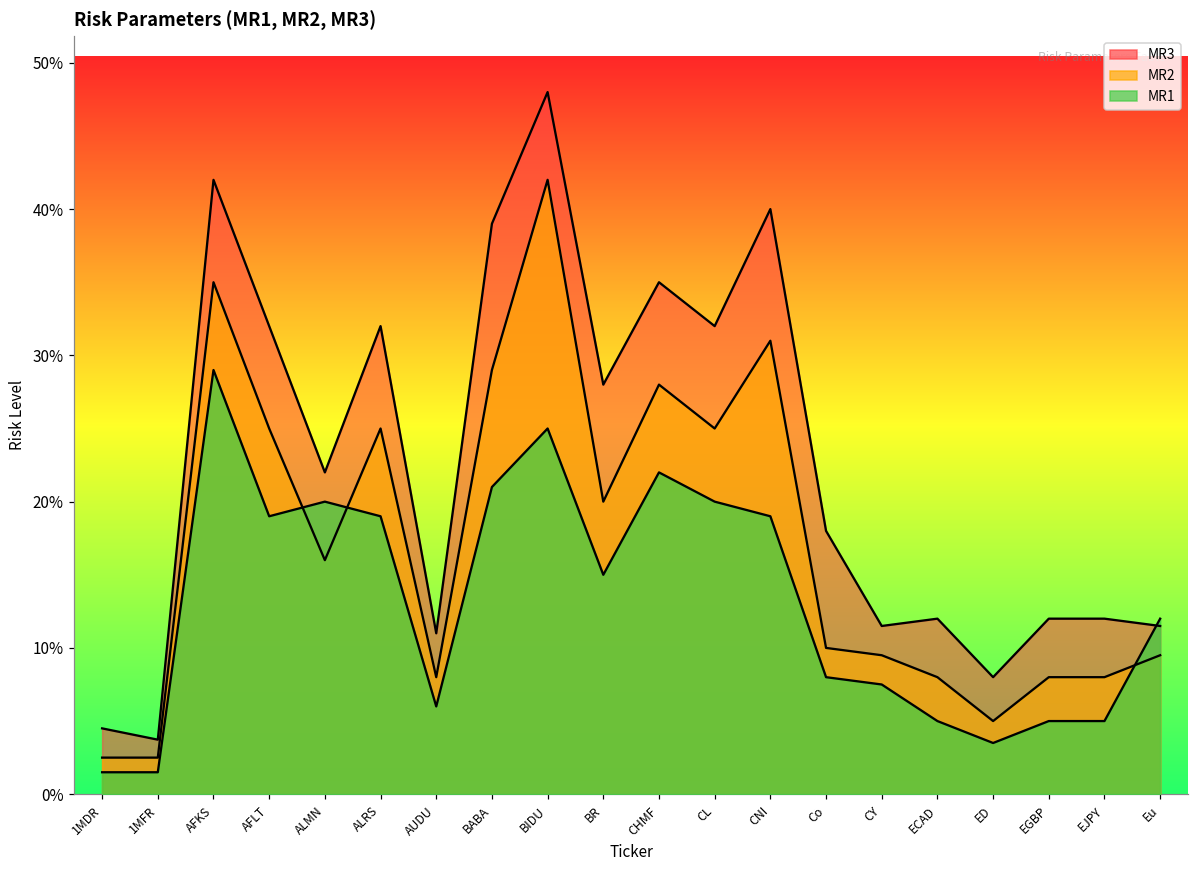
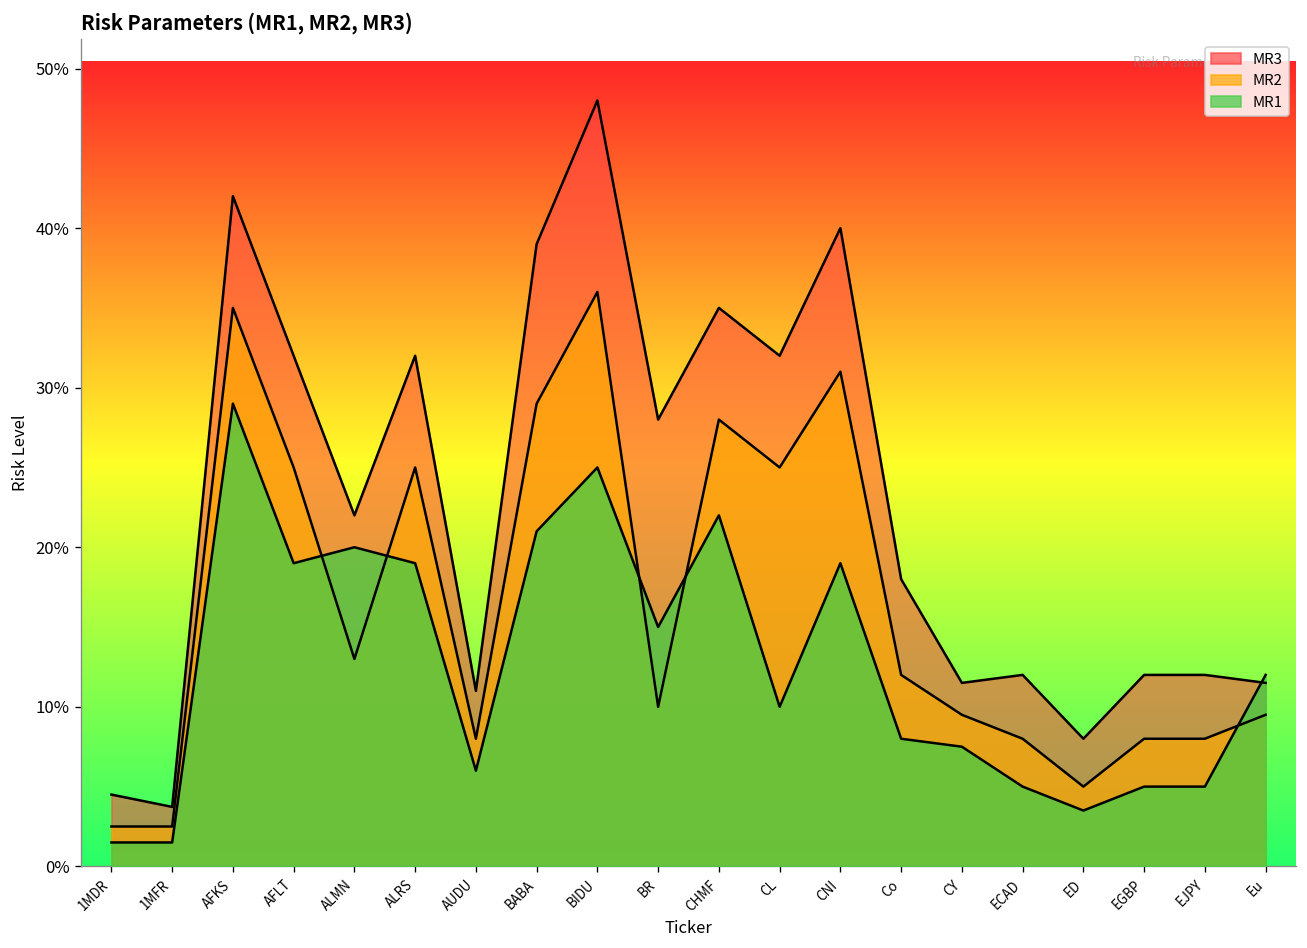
MR2, ALMN: 16.0% -> 13.0%
MR2, BIDU: 42.0% -> 36.0%
MR2, BR: 20.0% -> 10.0%
MR1, CL: 20.0% -> 10.0%
MR2, Co: 10.0% -> 12.0%
